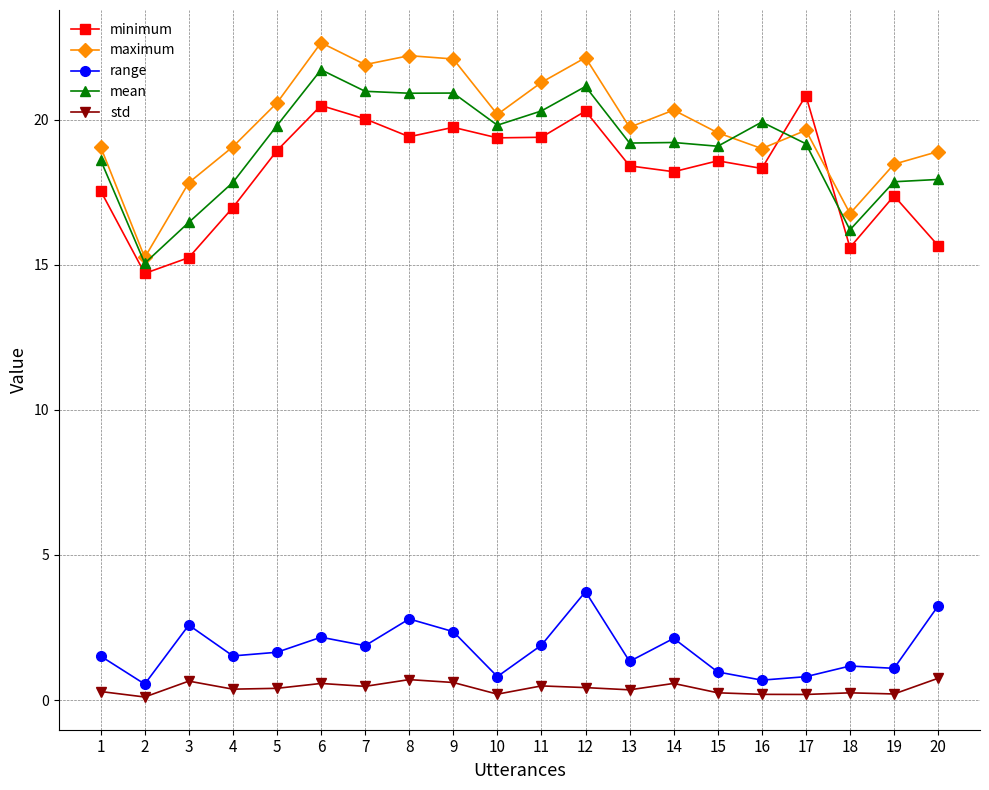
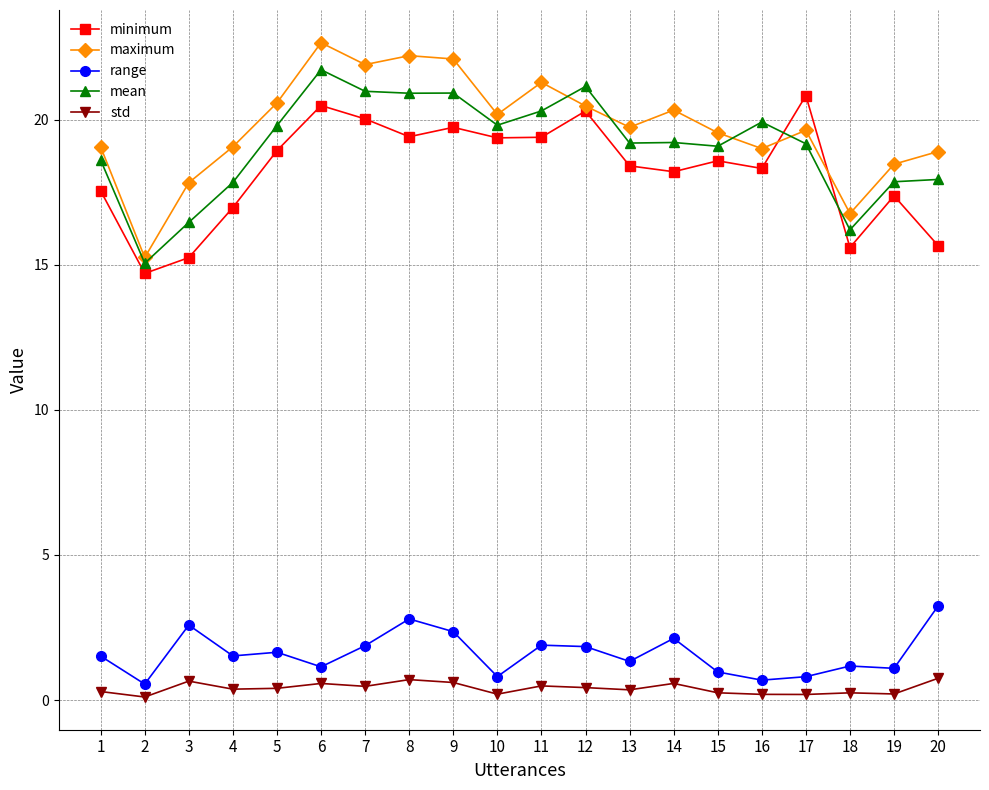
range, 6: 2.2 -> 1.1
maximum, 12: 22.1 -> 20.5
range, 12: 3.7 -> 1.8
